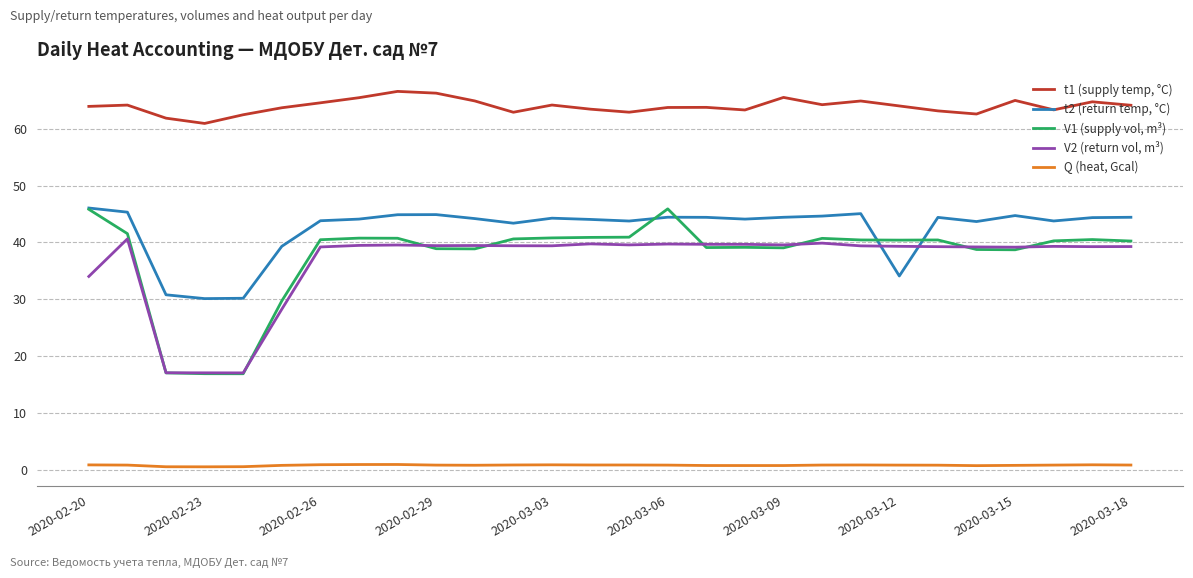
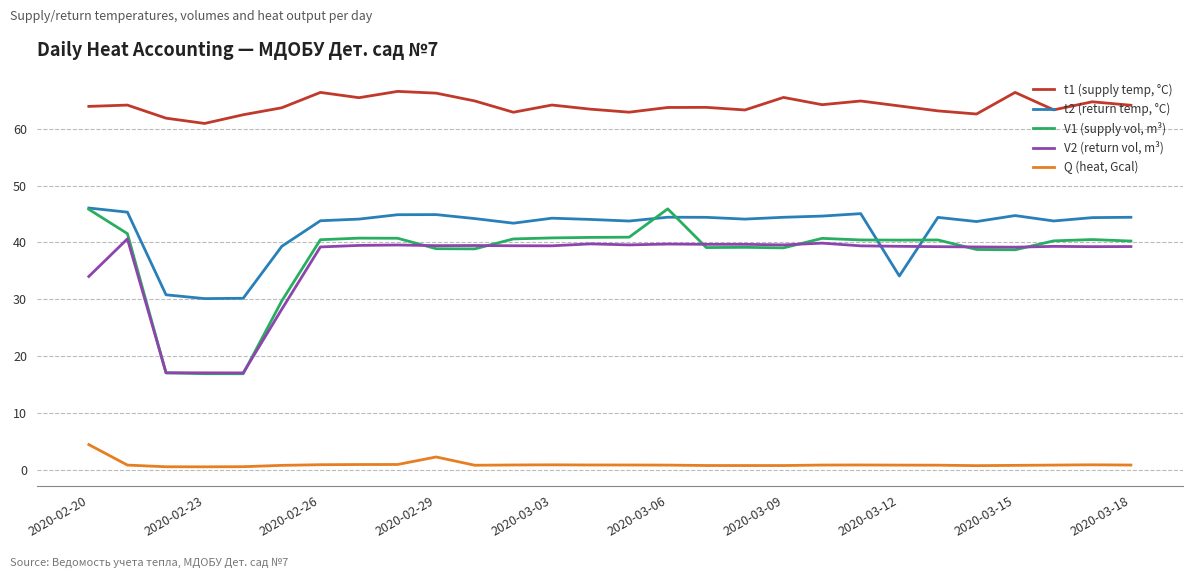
Q (heat, Gcal), 2020-02-20: 1 -> 4
t1 (supply temp, °C), 2020-02-26: 65 -> 66
Q (heat, Gcal), 2020-02-29: 1 -> 2
t1 (supply temp, °C), 2020-03-15: 65 -> 66
